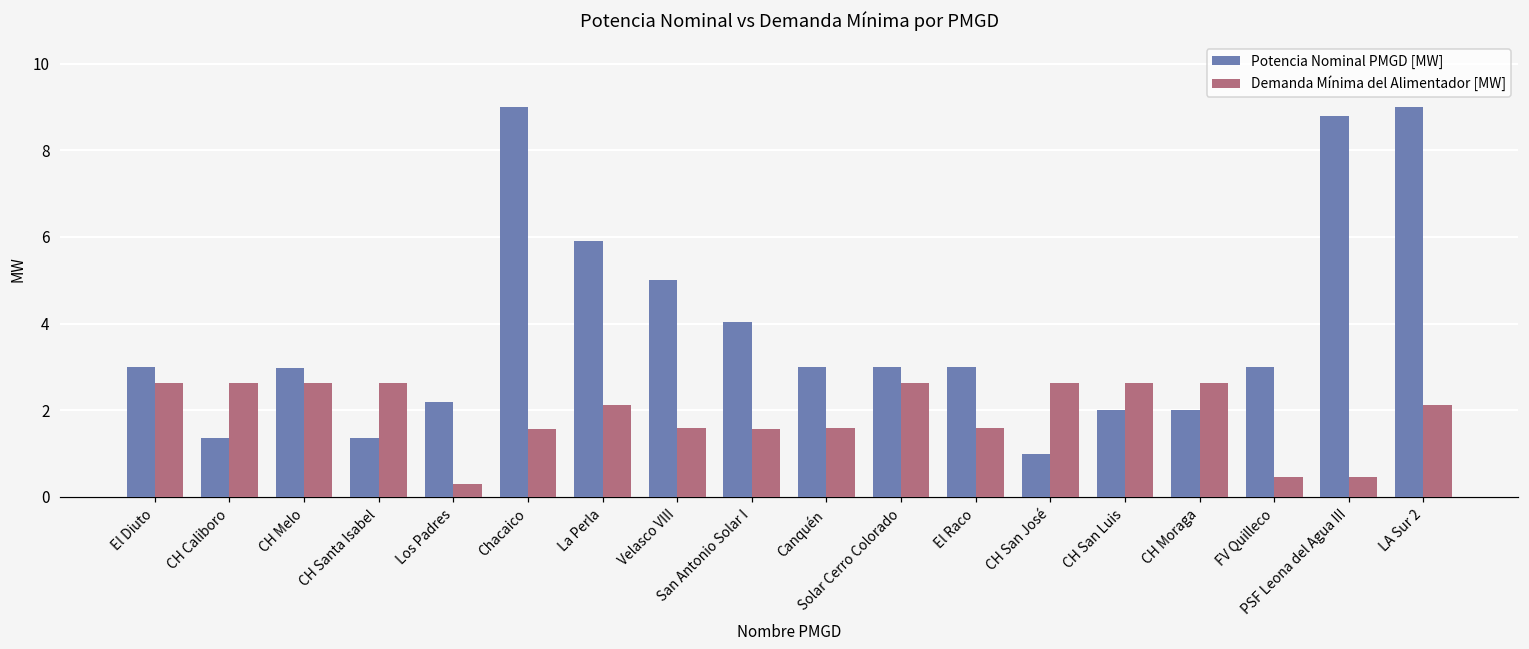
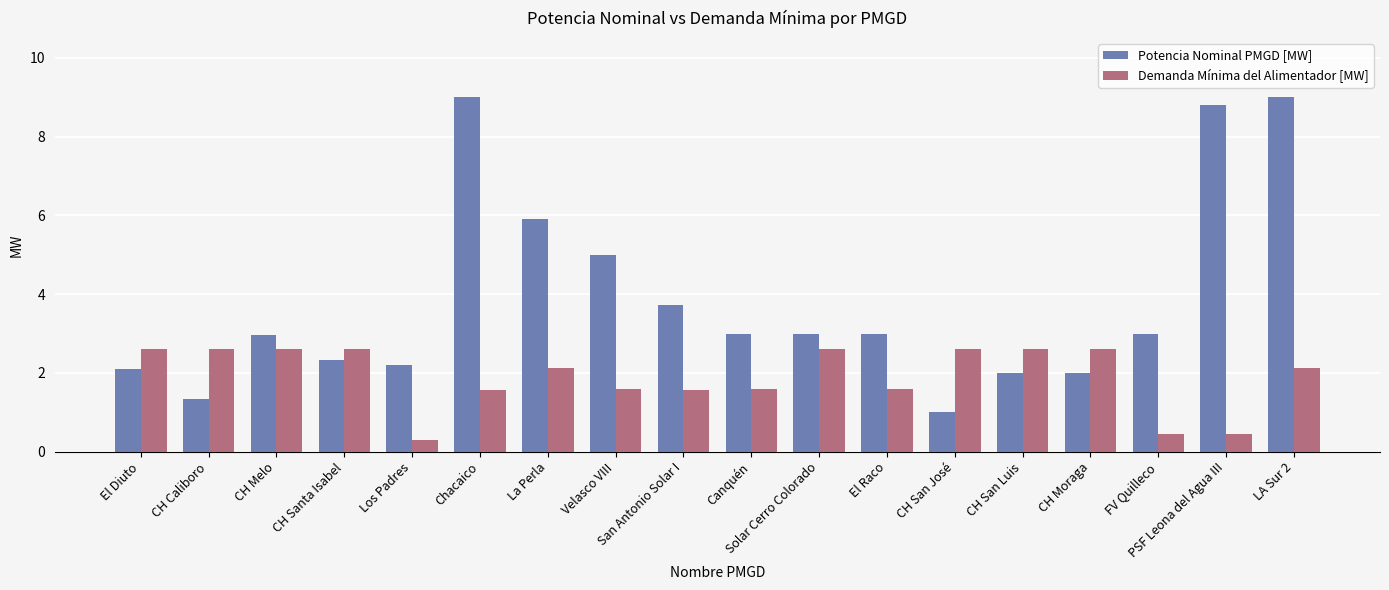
Potencia Nominal PMGD [MW], El Diuto: 3.0 -> 2.1
Potencia Nominal PMGD [MW], CH Santa Isabel: 1.4 -> 2.3
Potencia Nominal PMGD [MW], San Antonio Solar I: 4.0 -> 3.7
